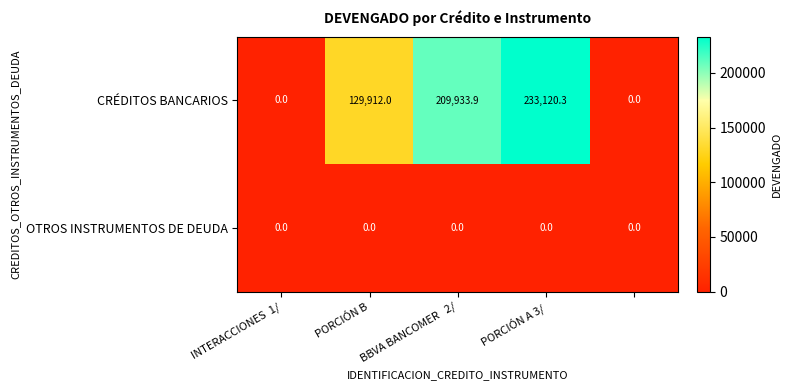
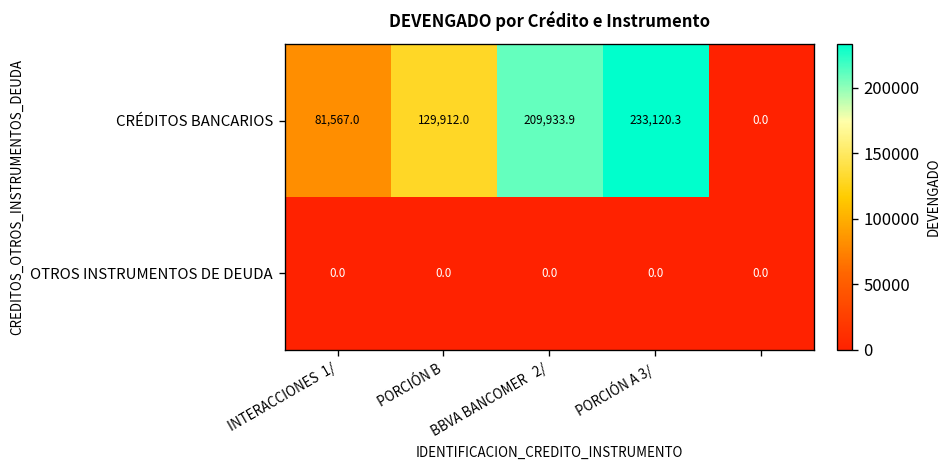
CRÉDITOS BANCARIOS, INTERACCIONES 1/: 0.0 -> 81,567.0
